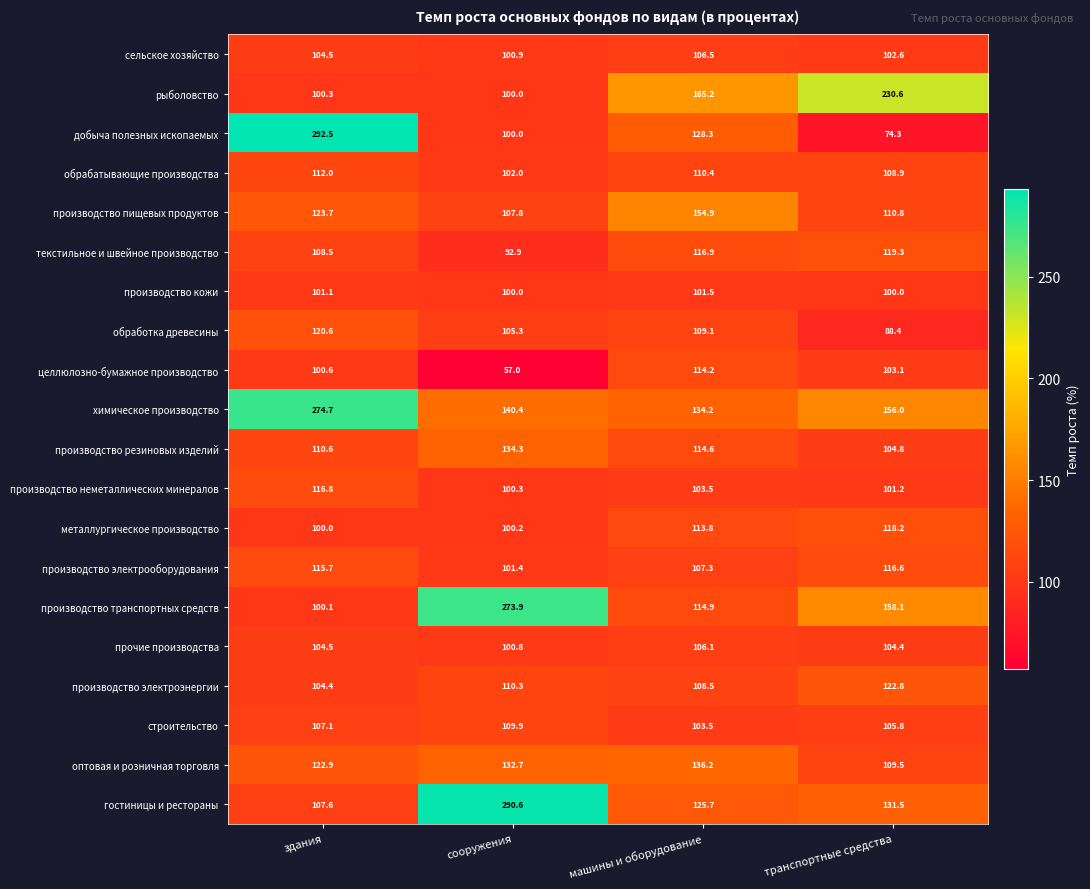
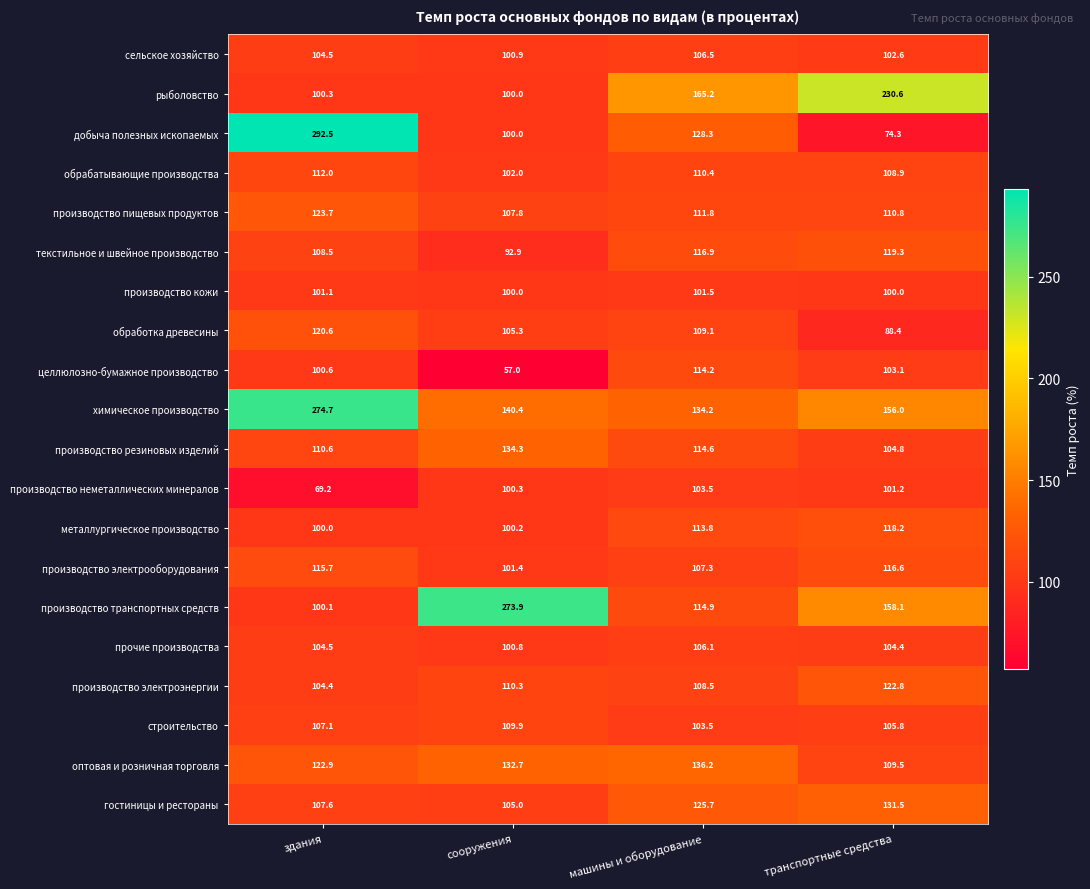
производство пищевых продуктов, машины и оборудование: 154.9 -> 111.8
производство неметаллических минералов, здания: 116.8 -> 69.2
гостиницы и рестораны, сооружения: 290.6 -> 105.0
